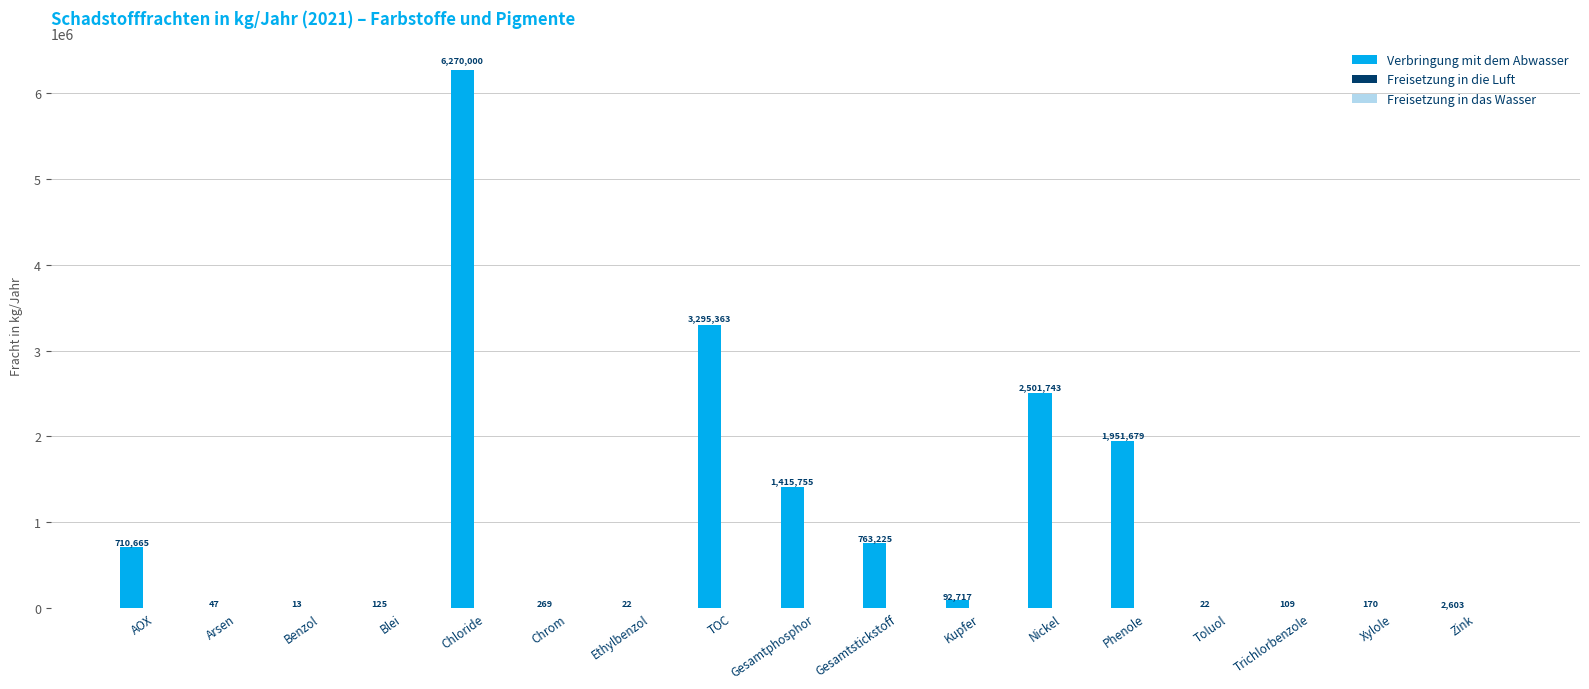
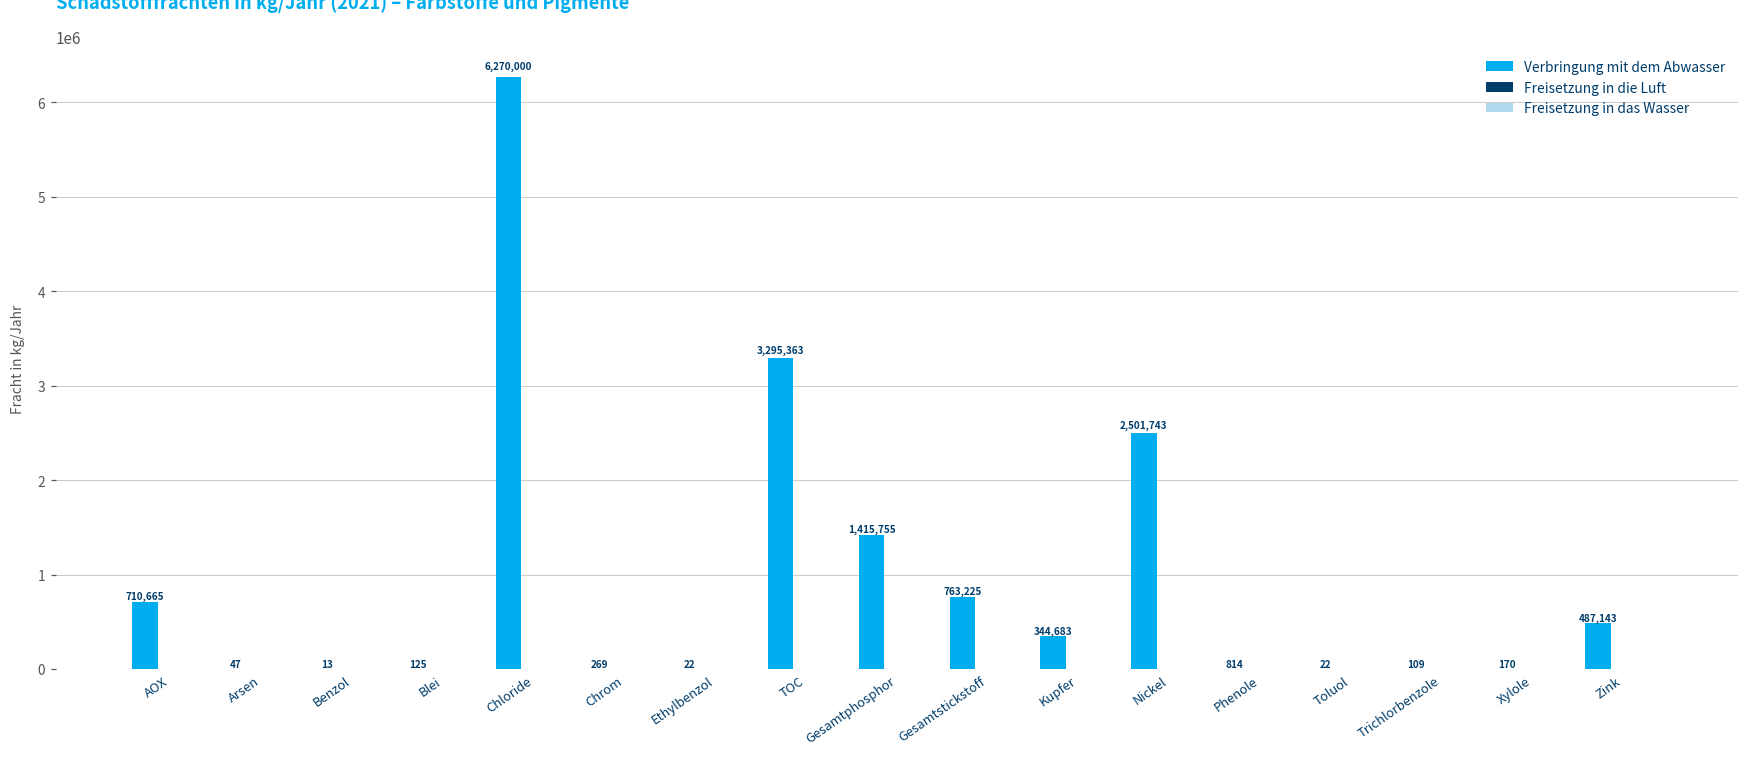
Verbringung mit dem Abwasser, Kupfer: 92,717 -> 344,683
Verbringung mit dem Abwasser, Phenole: 1,951,679 -> 814
Verbringung mit dem Abwasser, Zink: 2,603 -> 487,143
